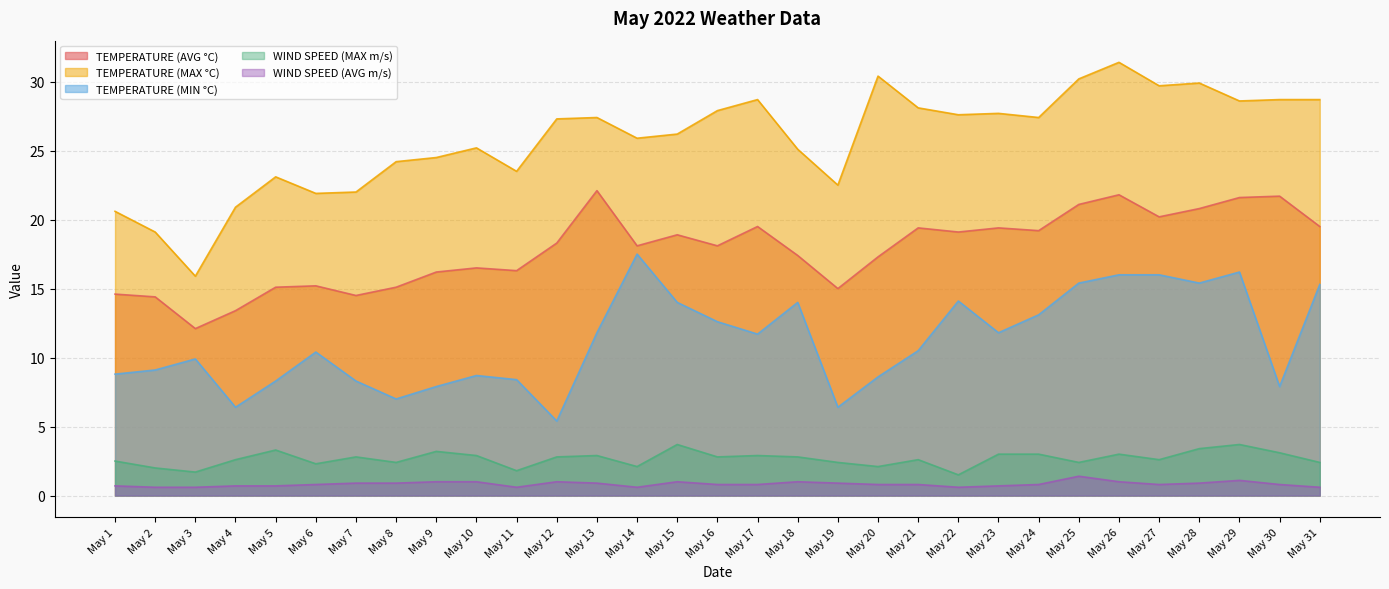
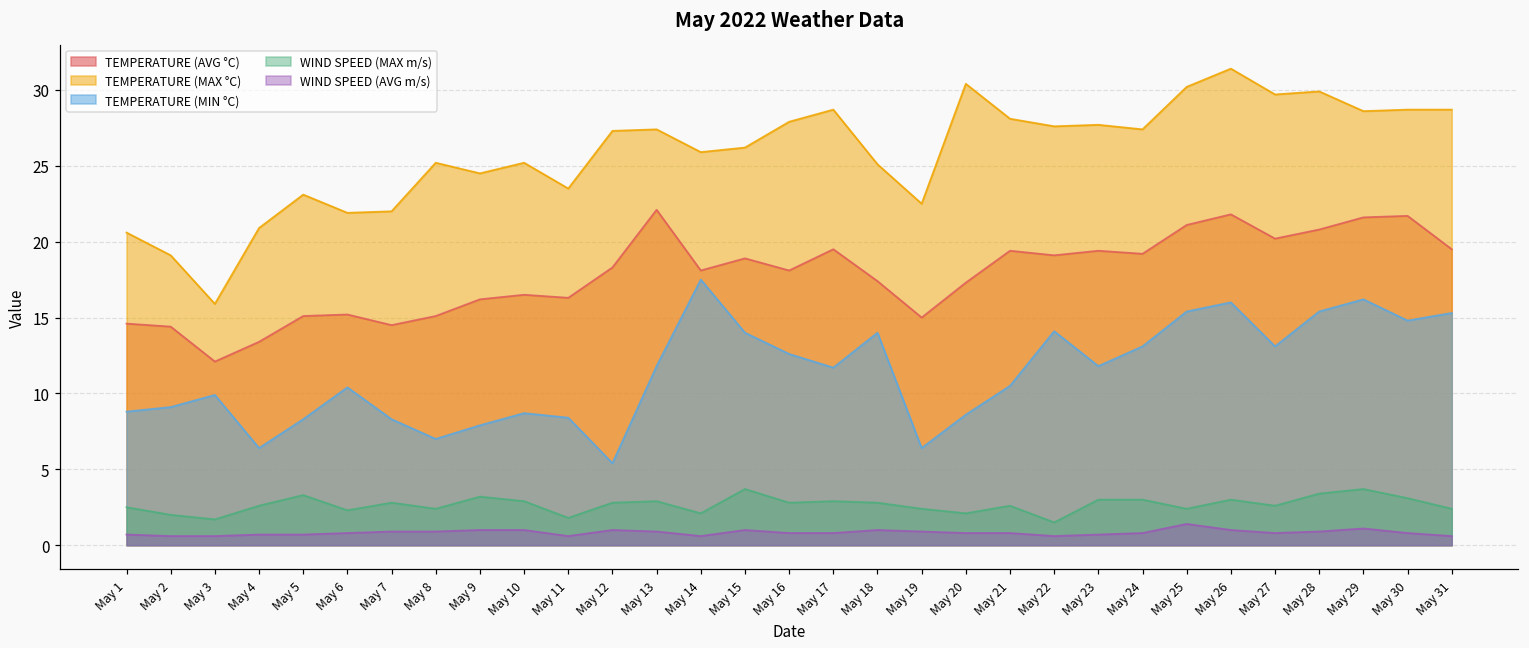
TEMPERATURE (MAX °C), May 8: 24.2 -> 25.2
TEMPERATURE (MIN °C), May 27: 16.0 -> 13.1
TEMPERATURE (MIN °C), May 30: 7.9 -> 14.8
